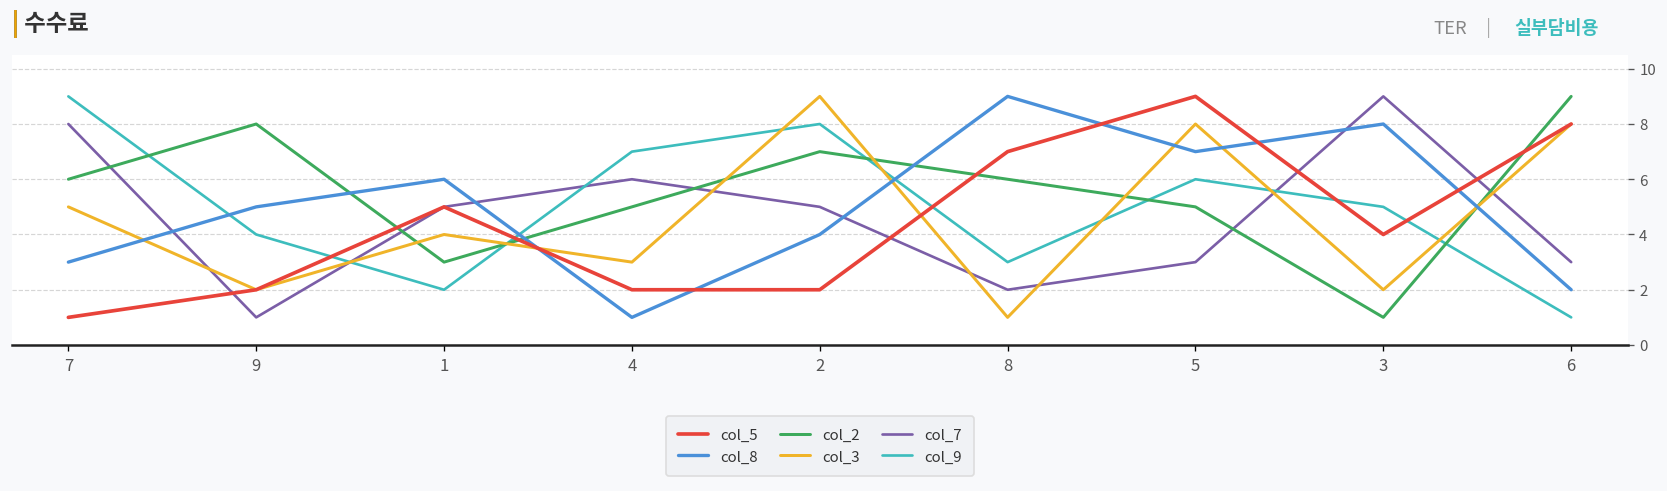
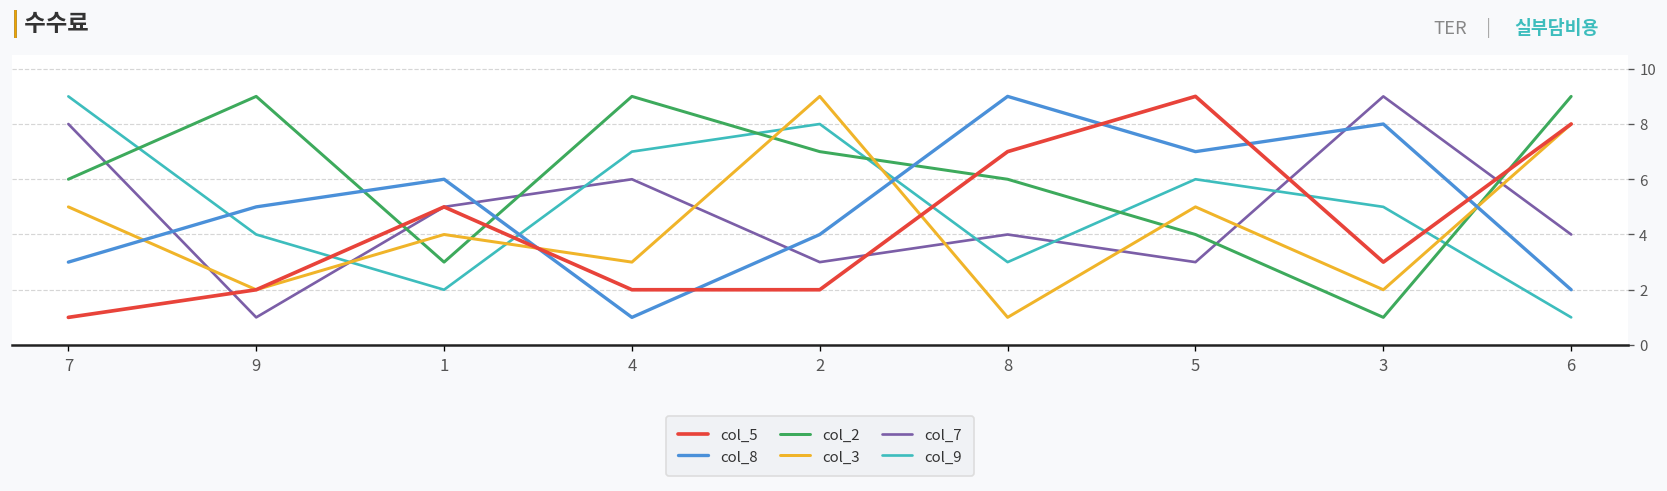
col_2, 9: 8 -> 9
col_2, 4: 5 -> 9
col_7, 2: 5 -> 3
col_7, 8: 2 -> 4
col_2, 5: 5 -> 4
col_3, 5: 8 -> 5
col_5, 3: 4 -> 3
col_7, 6: 3 -> 4
